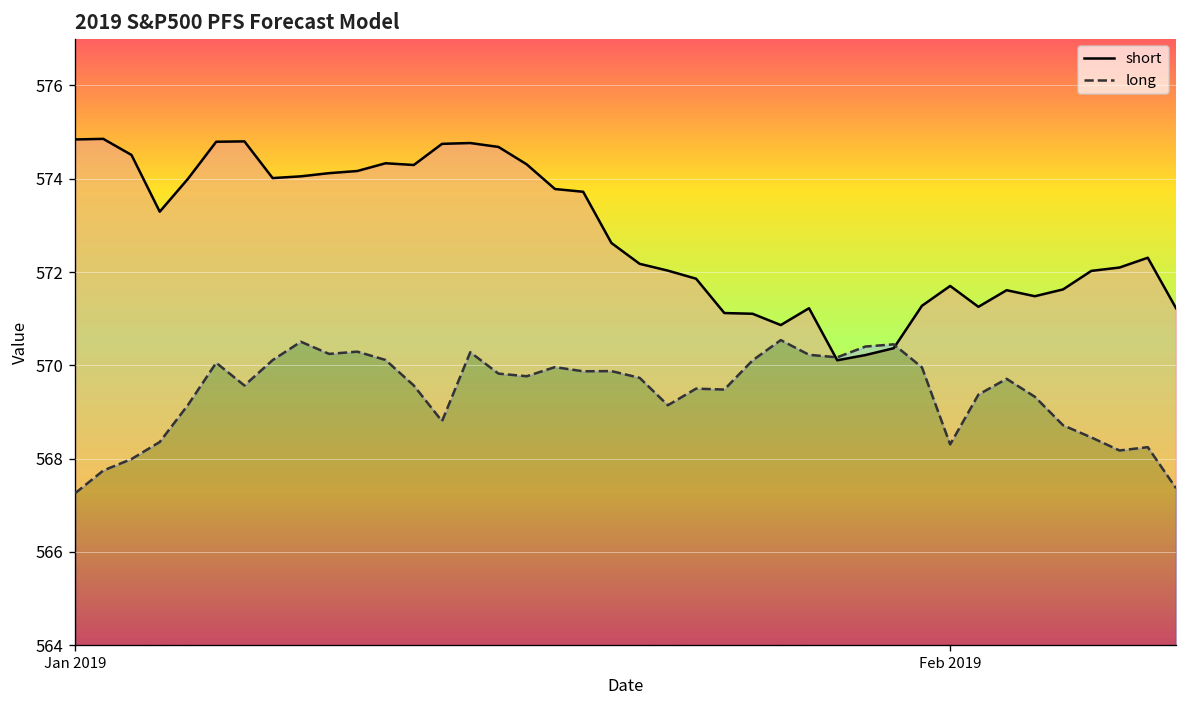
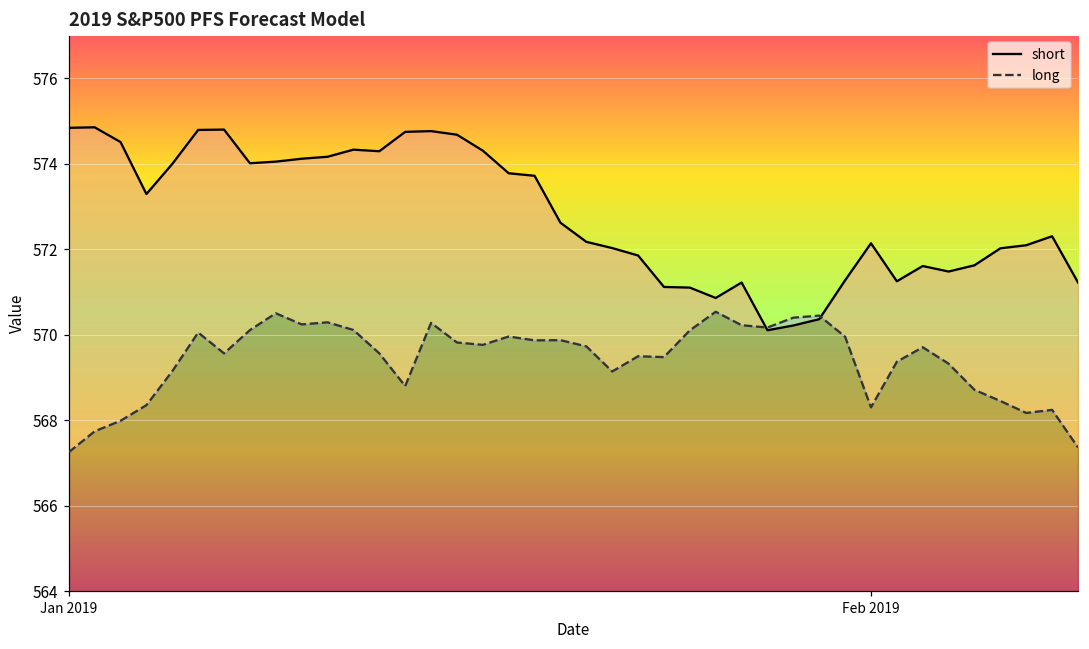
short, Feb 2019: 571.7 -> 572.1
